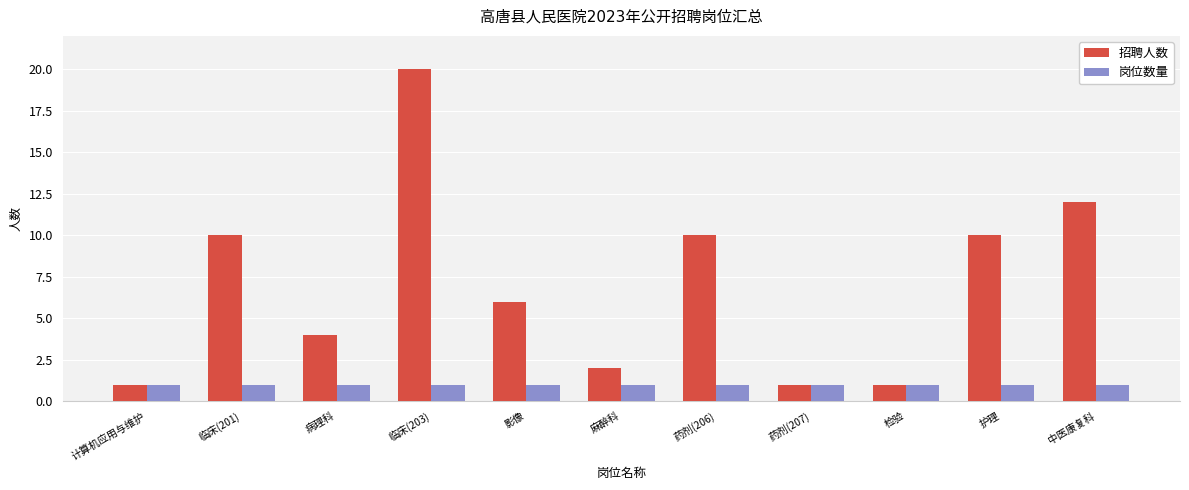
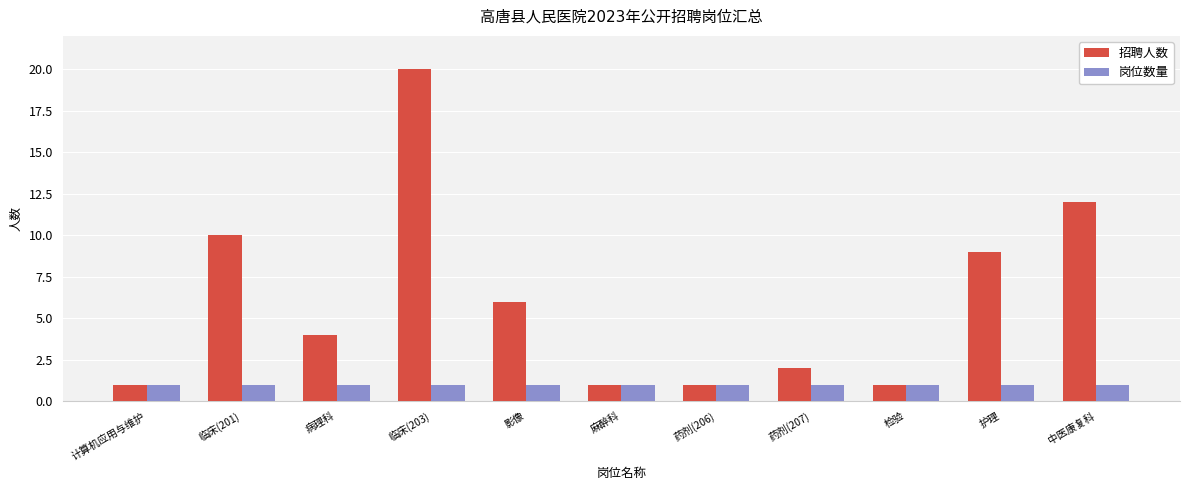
招聘人数, 麻醉科: 2 -> 1
招聘人数, 药剂(206): 10 -> 1
招聘人数, 药剂(207): 1 -> 2
招聘人数, 护理: 10 -> 9
